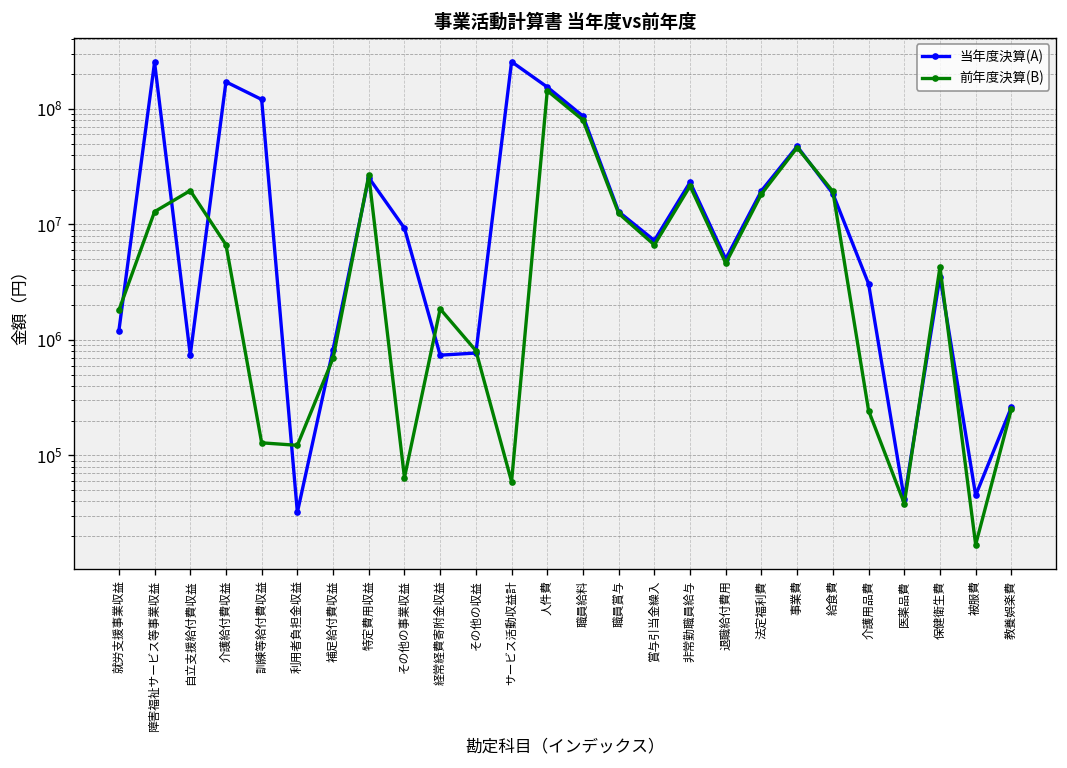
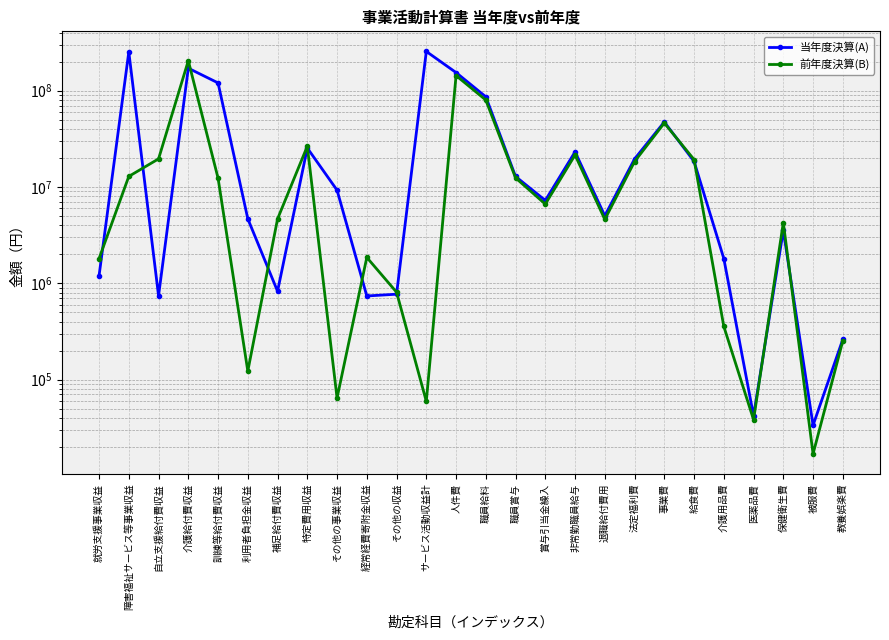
前年度決算(B), 介護給付費収益: 7000000 -> 200000000
前年度決算(B), 訓練等給付費収益: 130000 -> 12000000
当年度決算(A), 利用者負担金収益: 32000 -> 5000000
前年度決算(B), 補足給付費収益: 700000 -> 5000000
当年度決算(A), 介護用品費: 3100000 -> 1800000
前年度決算(B), 介護用品費: 240000 -> 360000
当年度決算(A), 被服費: 50000 -> 34000
